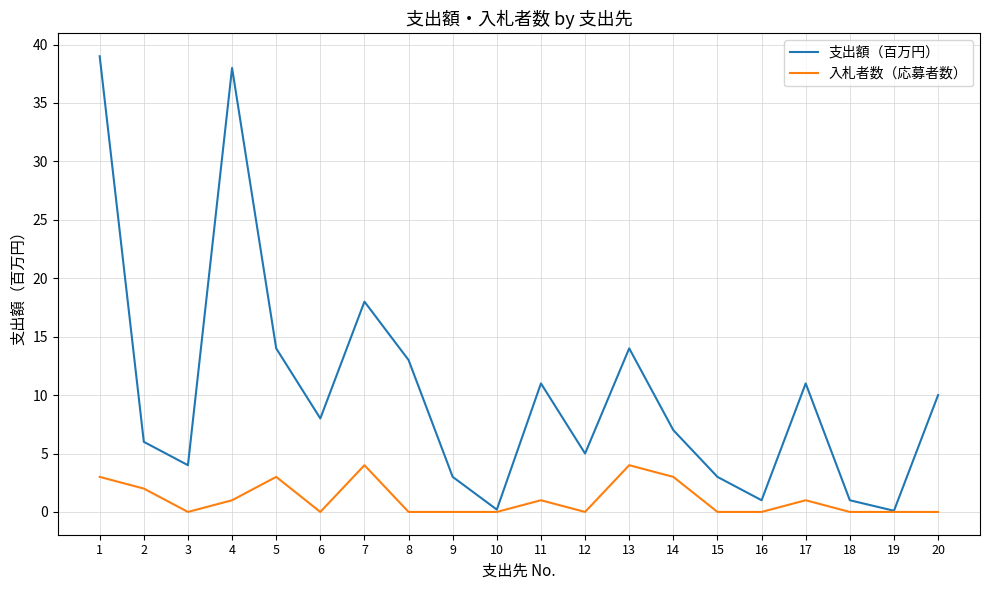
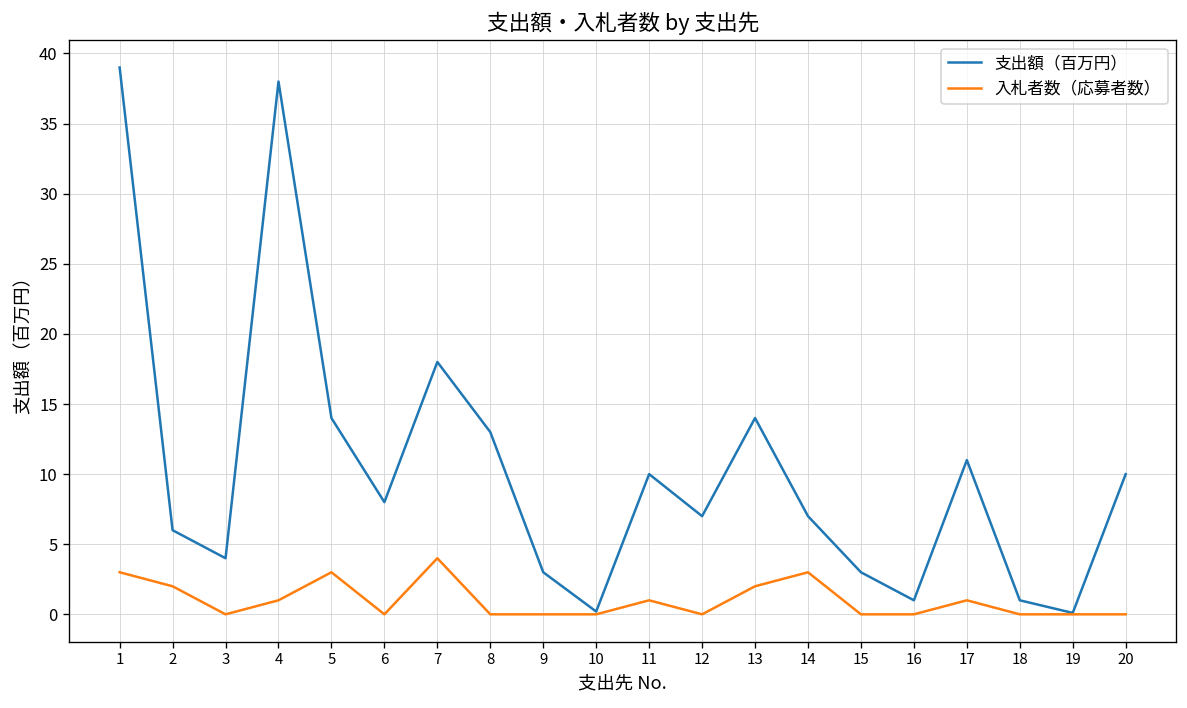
支出額（百万円）, 11: 11 -> 10
支出額（百万円）, 12: 5 -> 7
入札者数（応募者数）, 13: 4 -> 2
